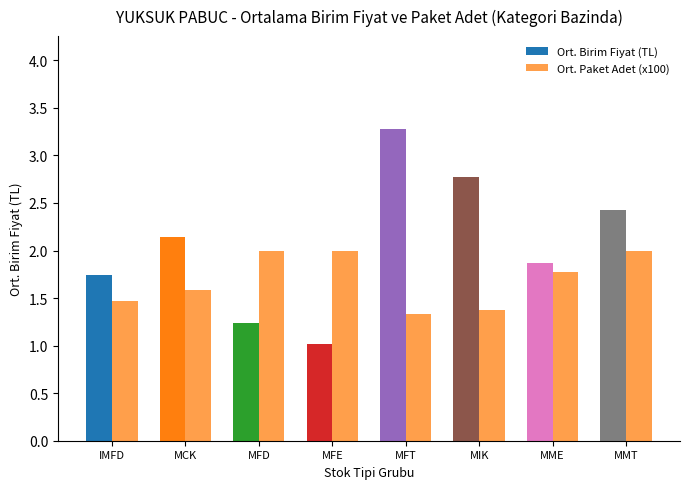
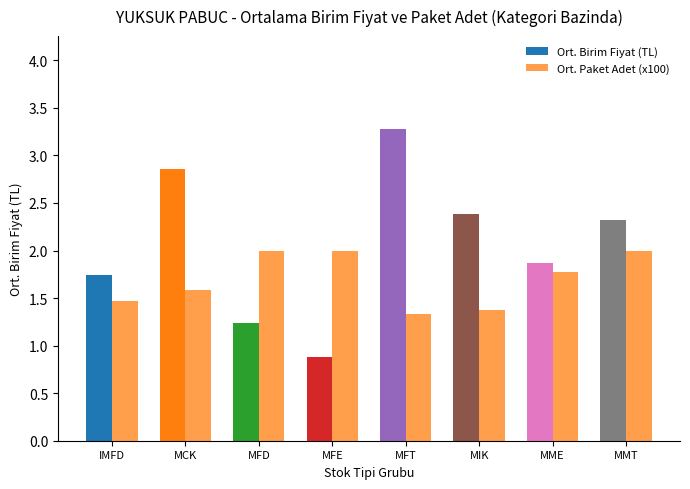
Ort. Birim Fiyat (TL), MCK: 2.1 -> 2.9
Ort. Birim Fiyat (TL), MFE: 1.0 -> 0.9
Ort. Birim Fiyat (TL), MIK: 2.8 -> 2.4
Ort. Birim Fiyat (TL), MMT: 2.4 -> 2.3
